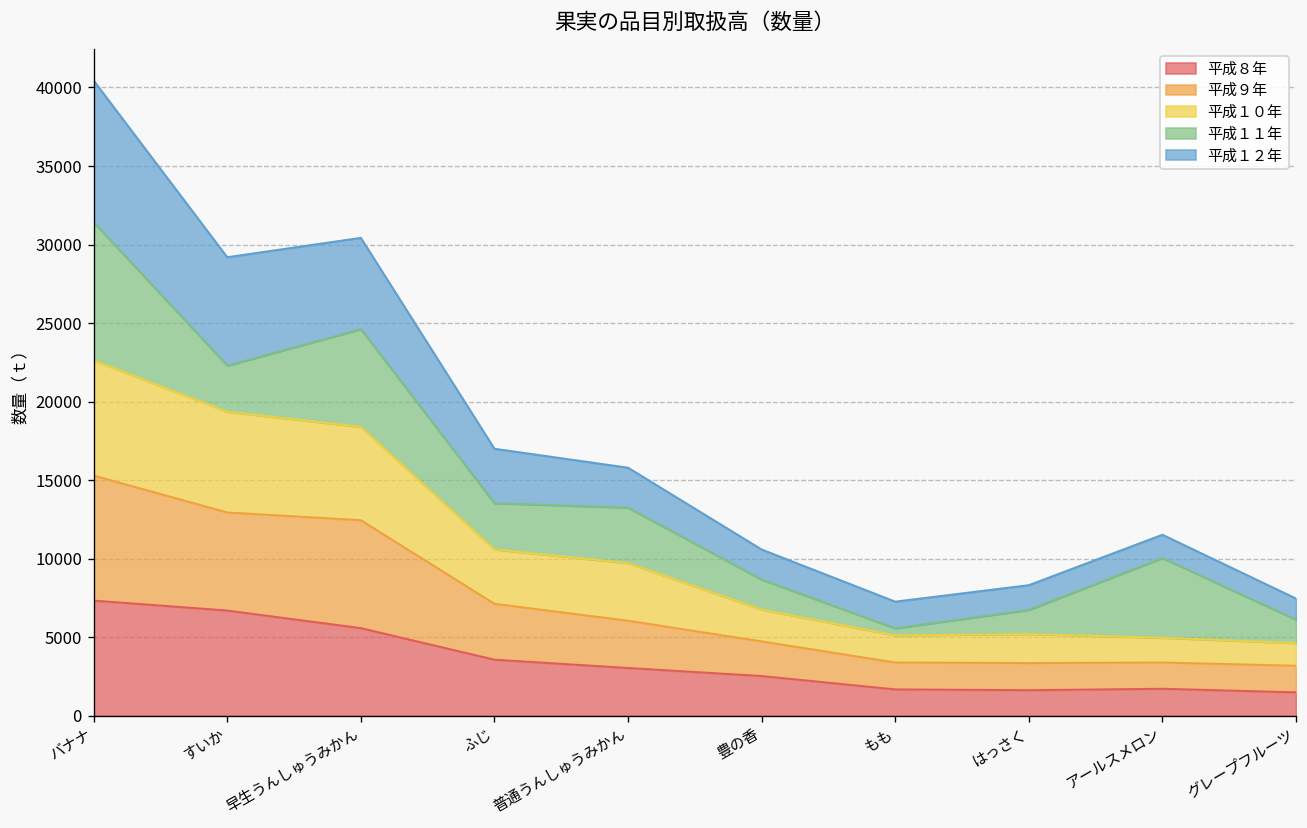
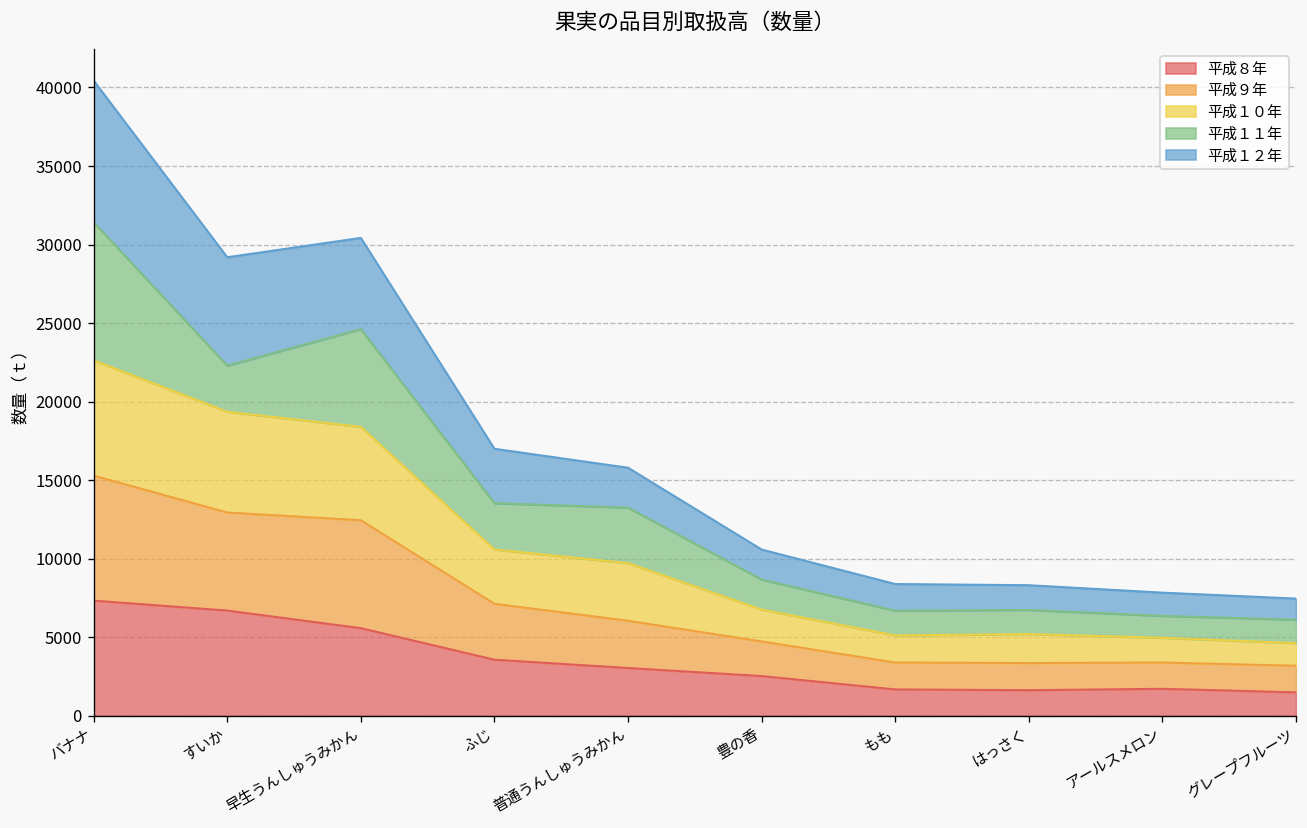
平成１１年, もも: 500 -> 1600
平成１１年, アールスメロン: 5100 -> 1400
